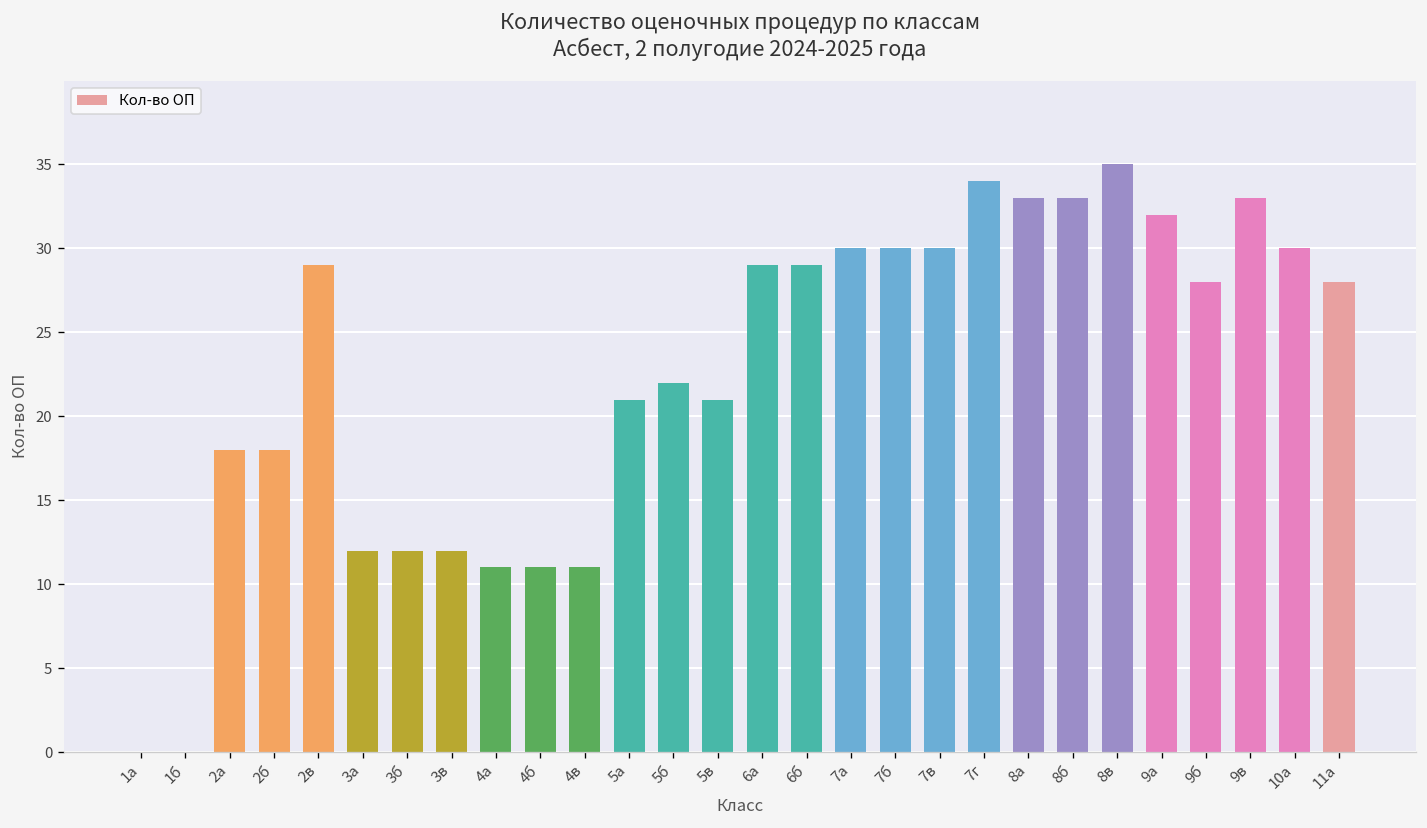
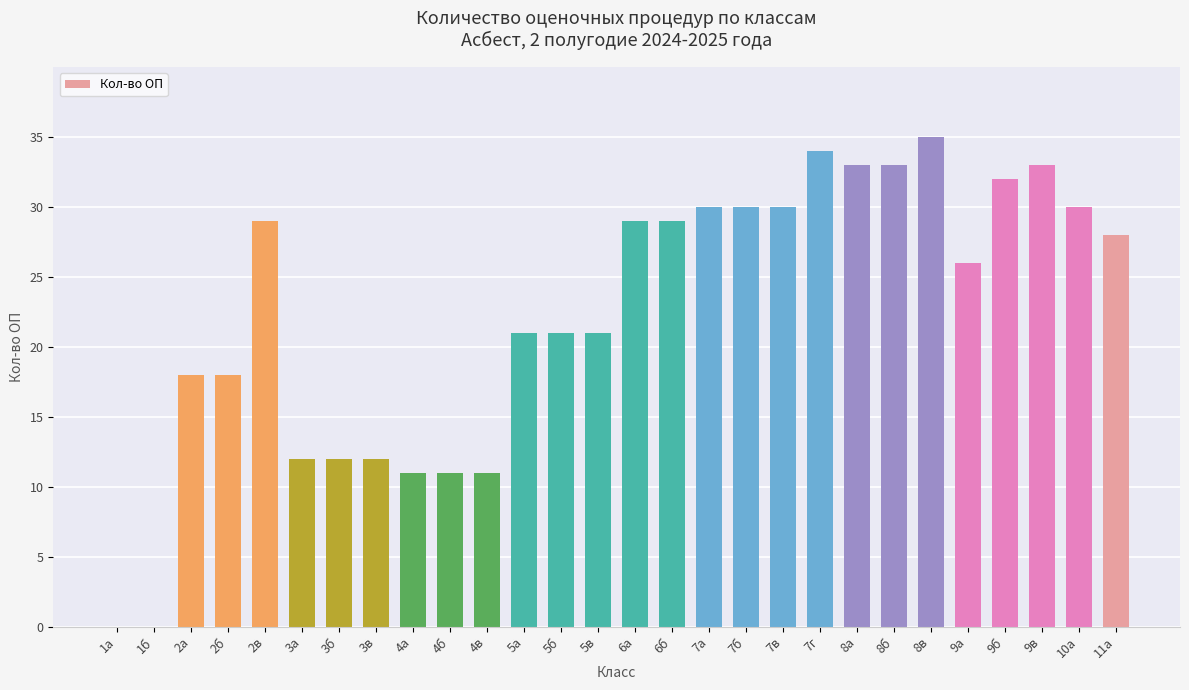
5б: 22 -> 21
9а: 32 -> 26
9б: 28 -> 32
